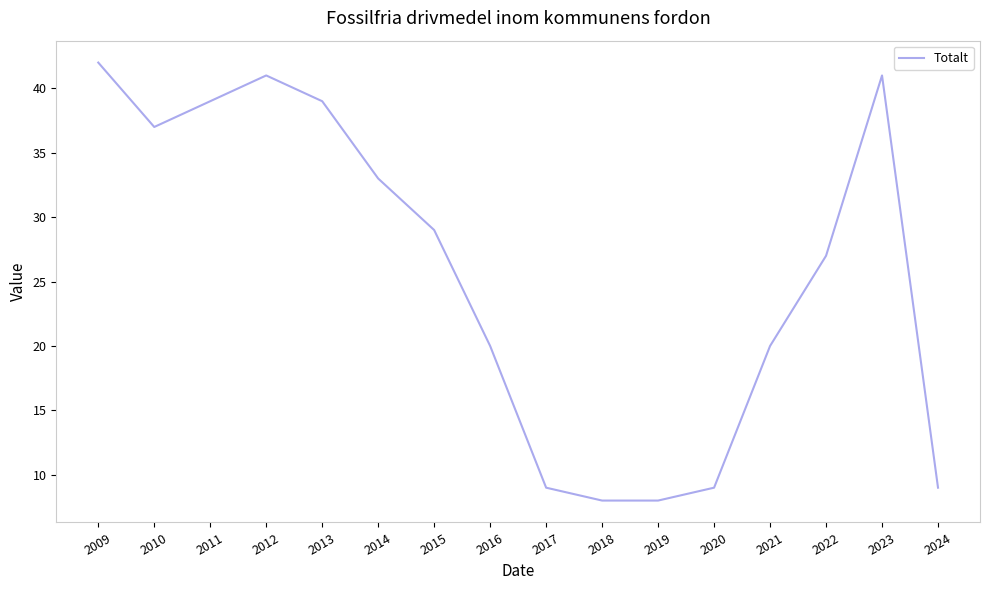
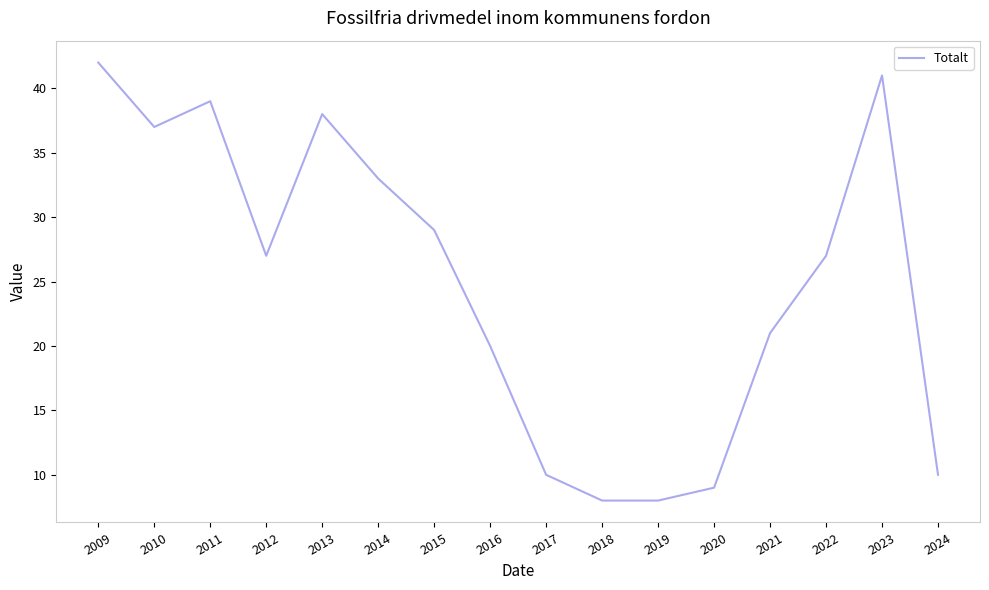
2012: 41 -> 27
2013: 39 -> 38
2017: 9 -> 10
2021: 20 -> 21
2024: 9 -> 10
